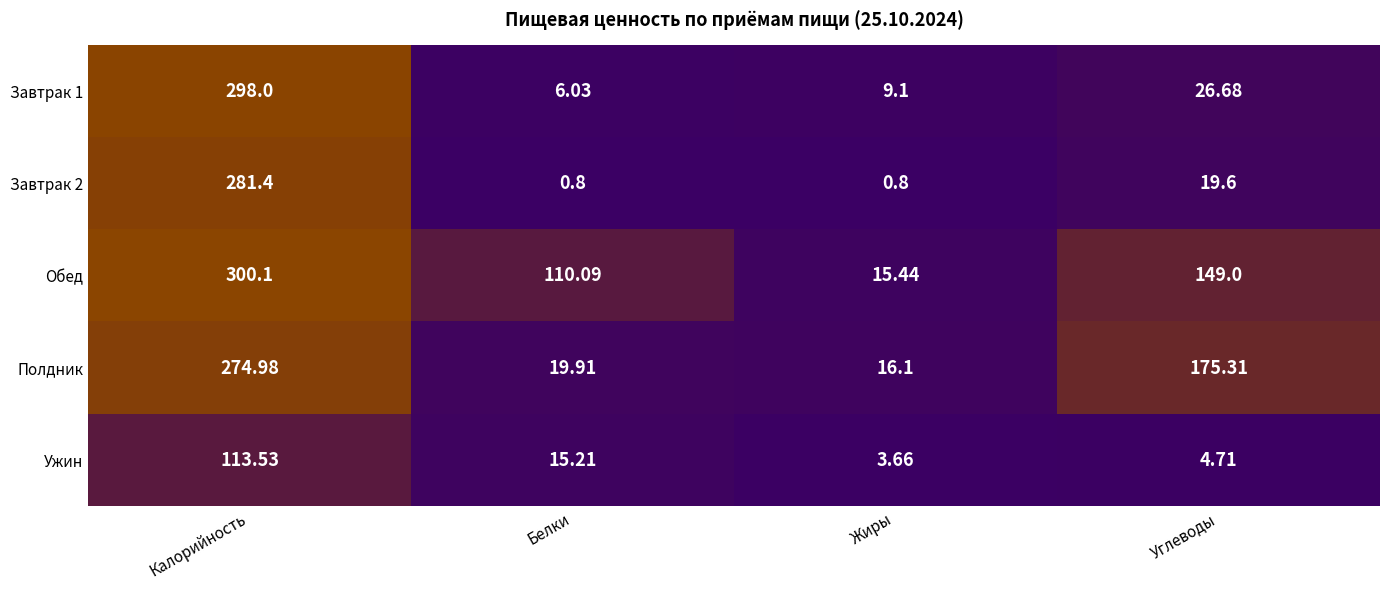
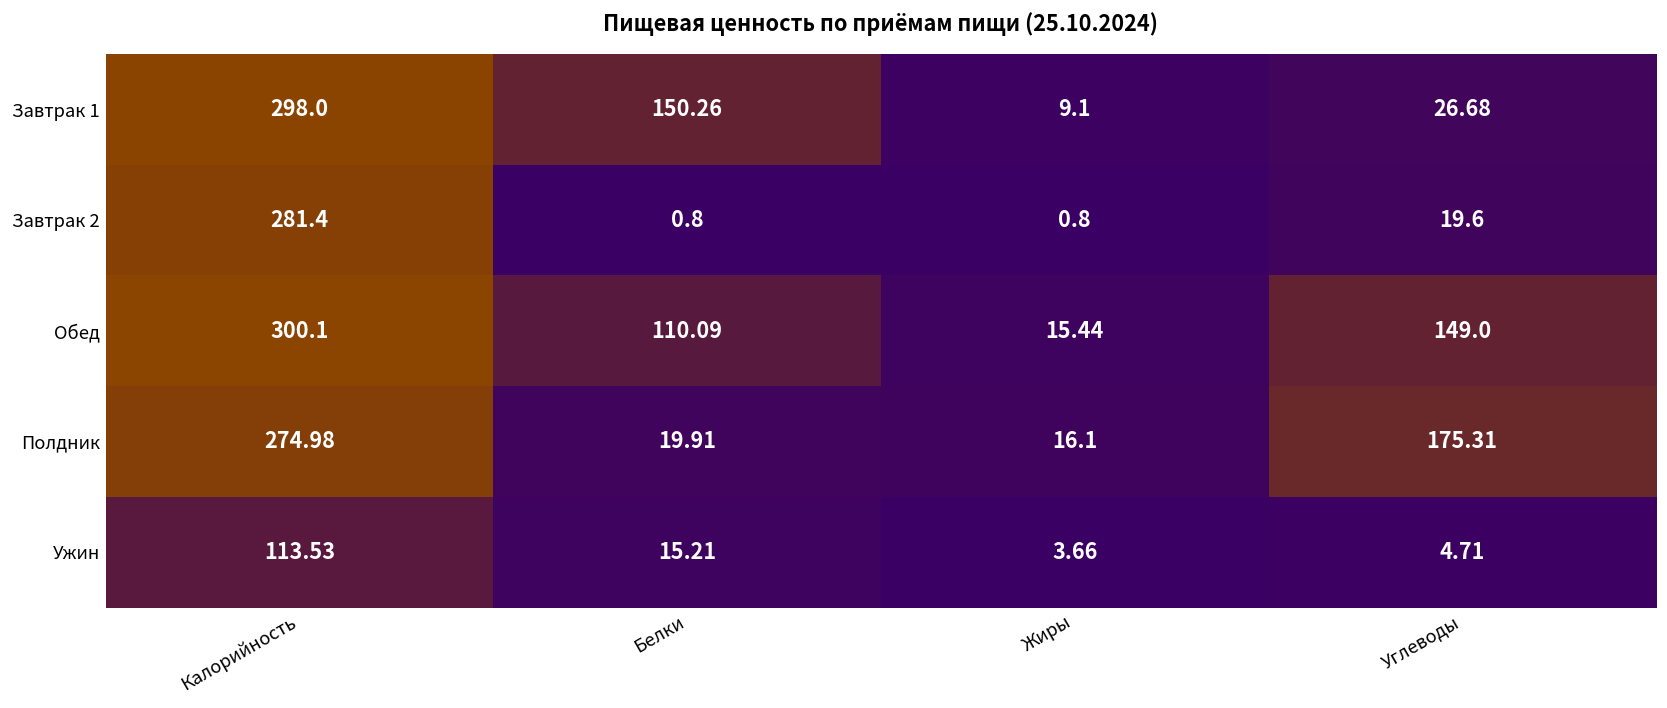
Завтрак 1, Белки: 6.03 -> 150.26
